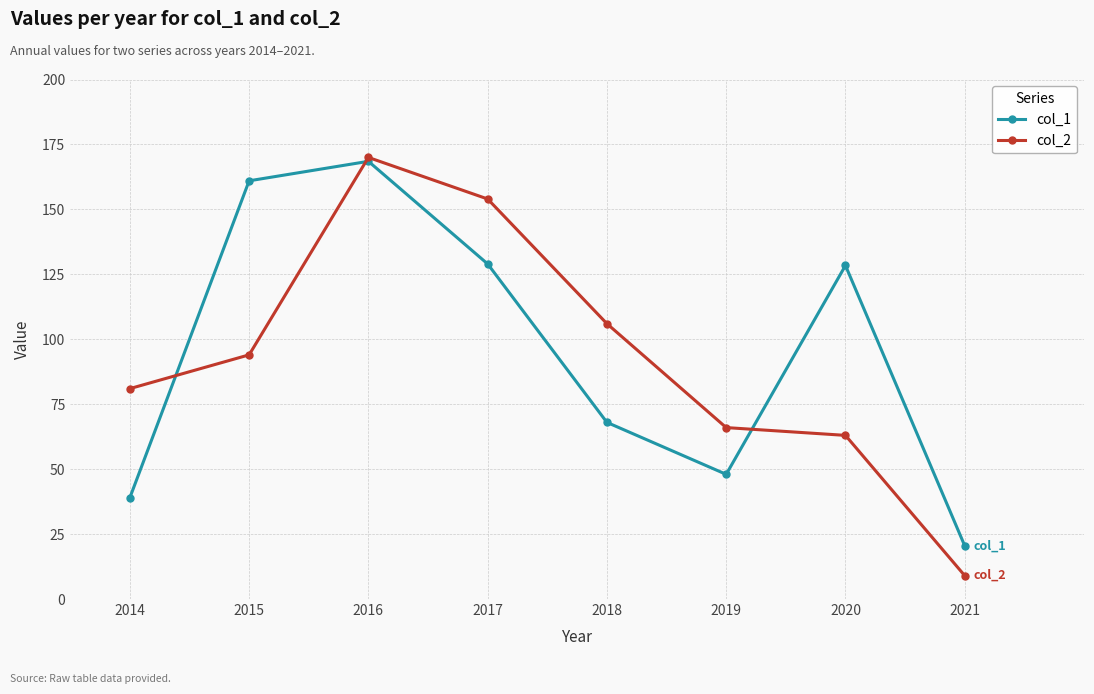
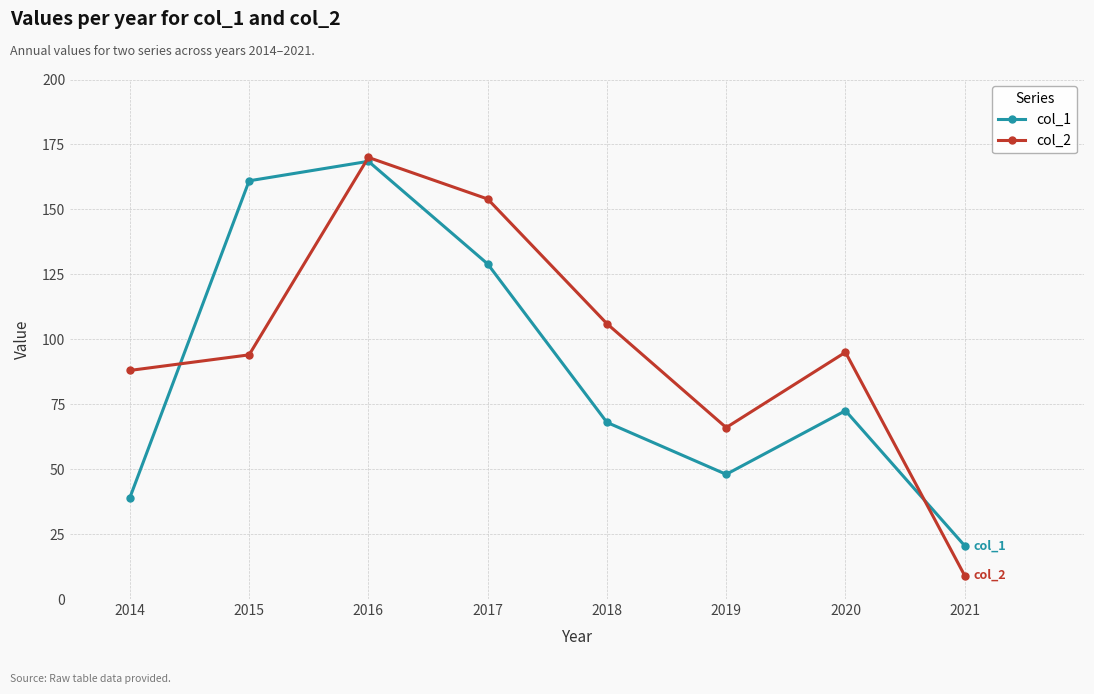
col_2, 2014: 81 -> 88
col_1, 2020: 128 -> 73
col_2, 2020: 63 -> 95
